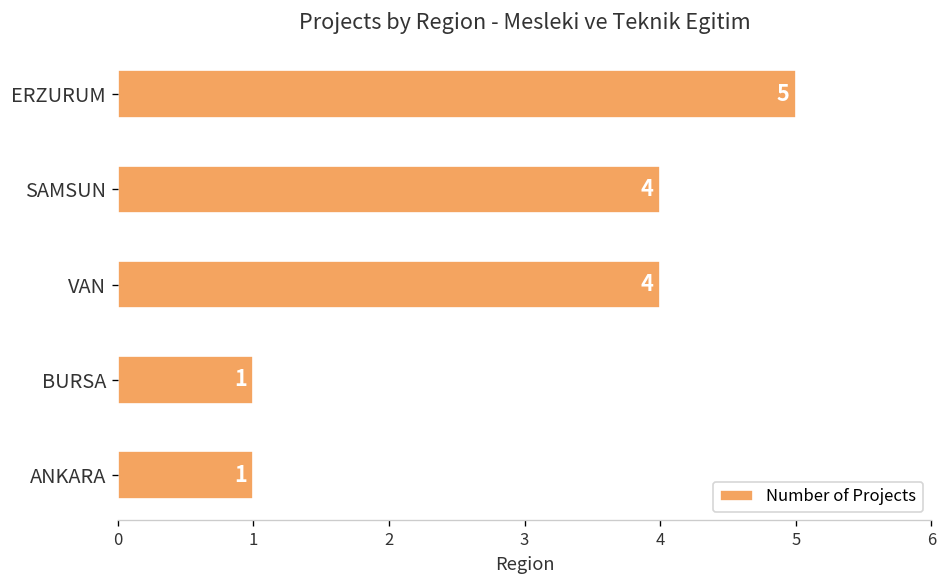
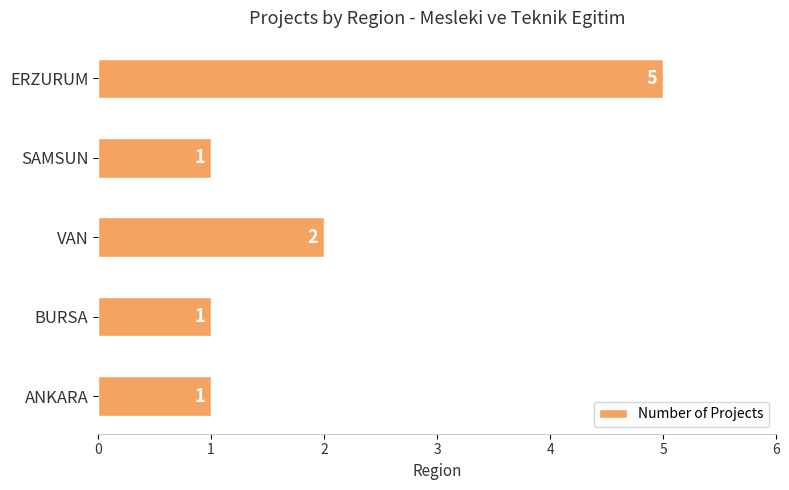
SAMSUN: 4 -> 1
VAN: 4 -> 2
